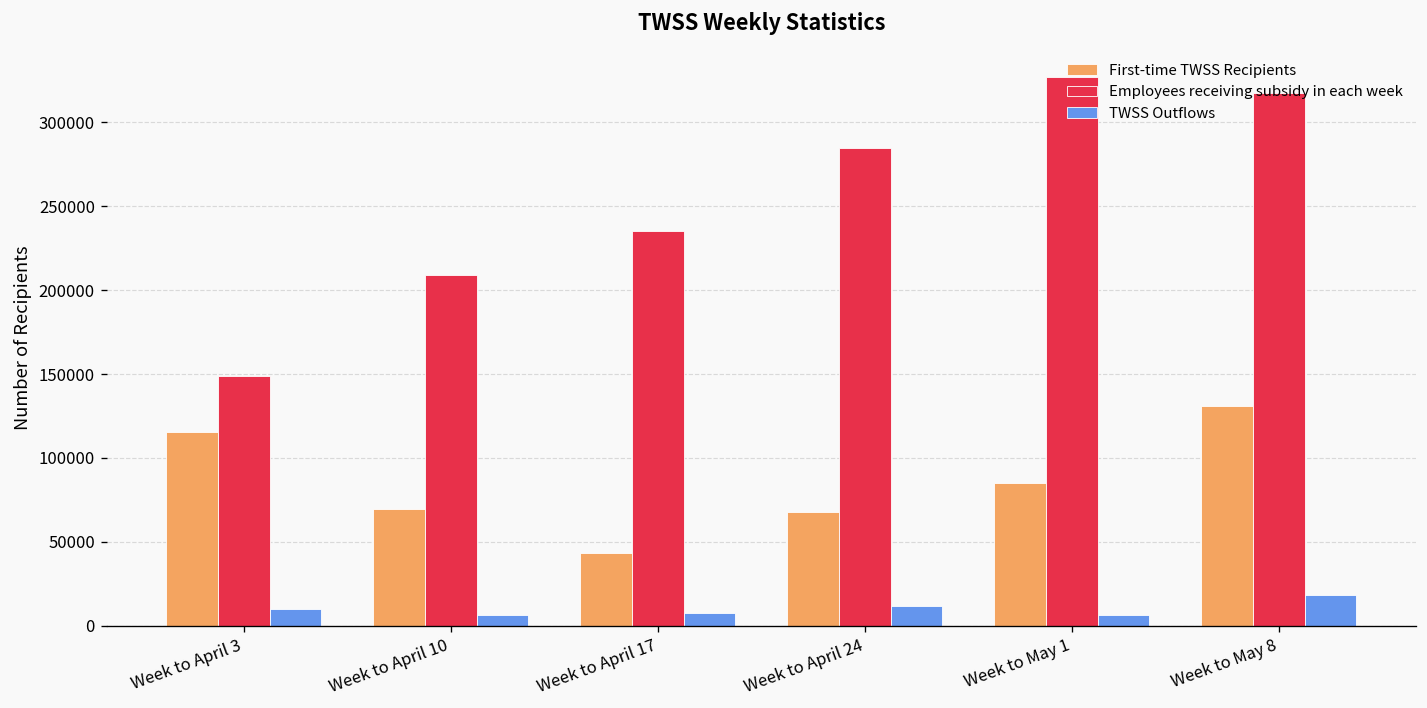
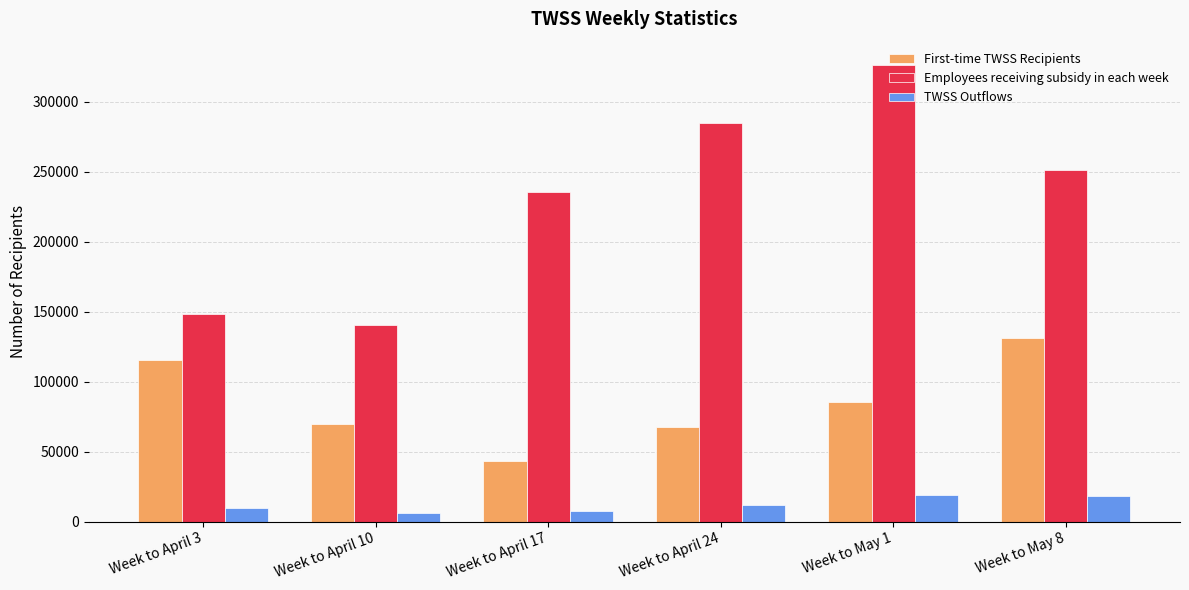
Employees receiving subsidy in each week, Week to April 10: 209000 -> 140000
TWSS Outflows, Week to May 1: 6000 -> 19000
Employees receiving subsidy in each week, Week to May 8: 317000 -> 252000
